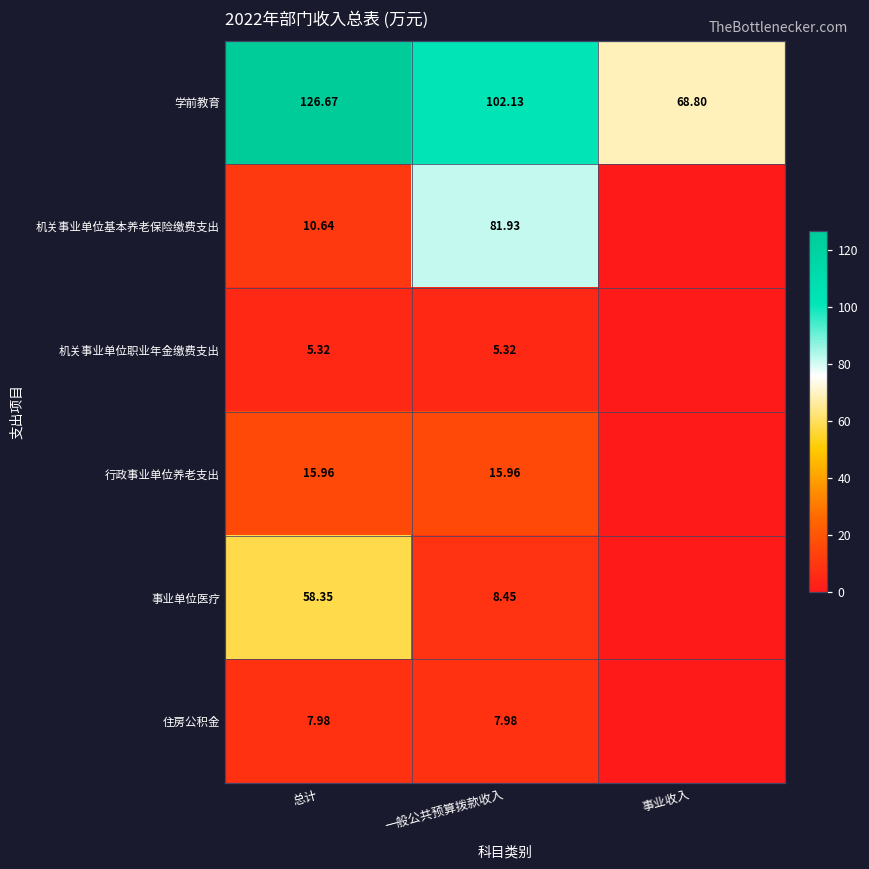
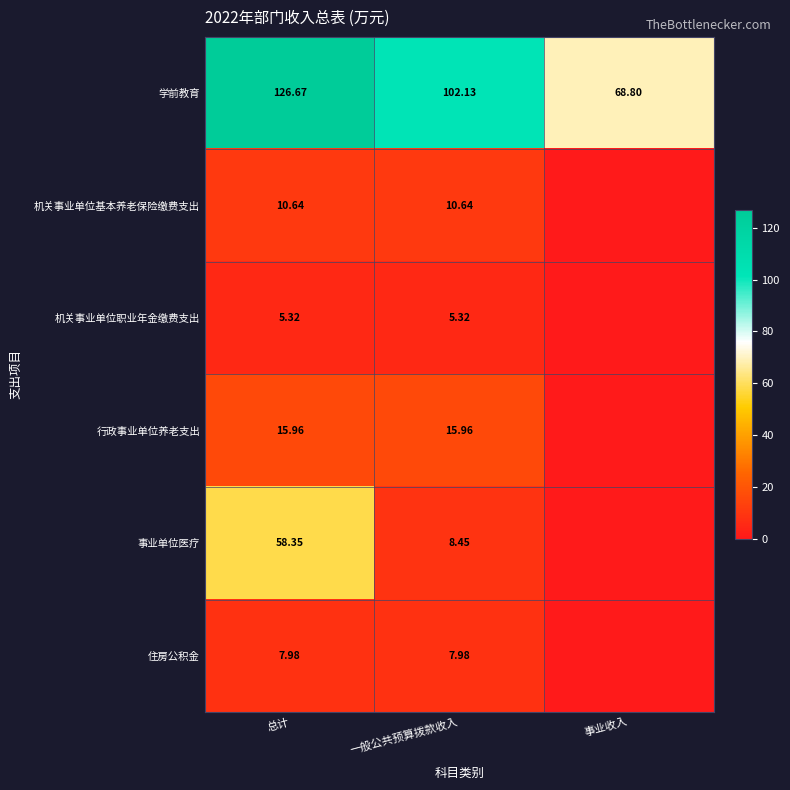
机关事业单位基本养老保险缴费支出, 一般公共预算拨款收入: 81.93 -> 10.64
